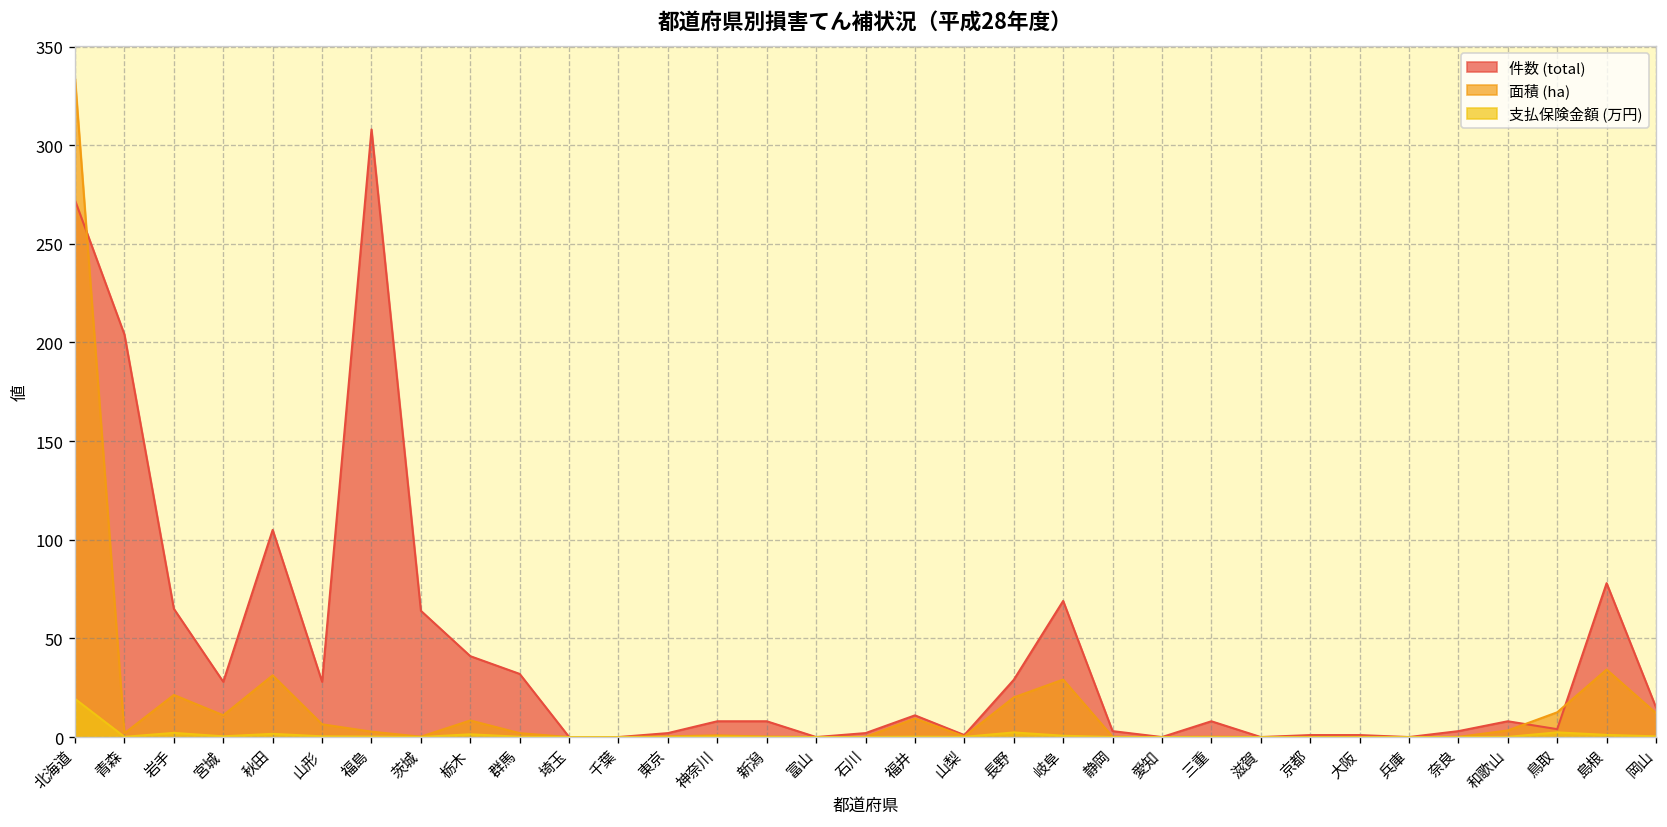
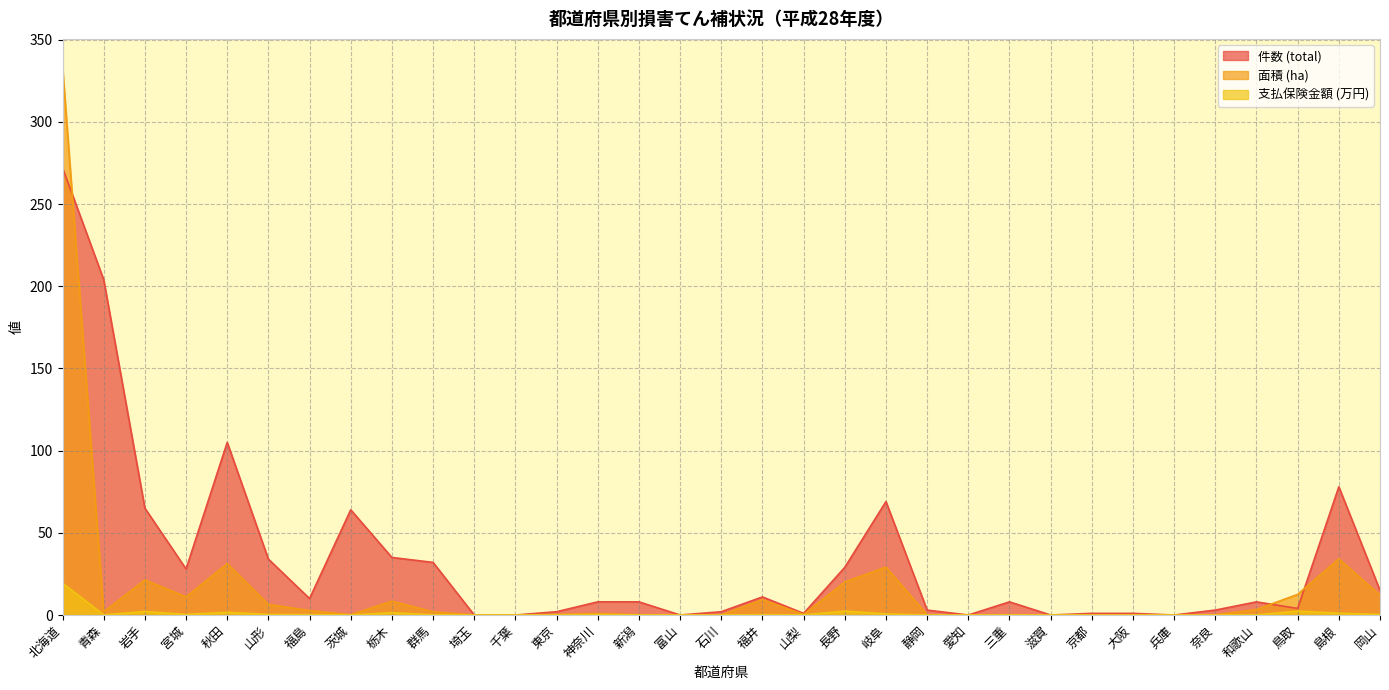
件数 (total), 山形: 28 -> 34
件数 (total), 福島: 308 -> 10
件数 (total), 栃木: 41 -> 35
